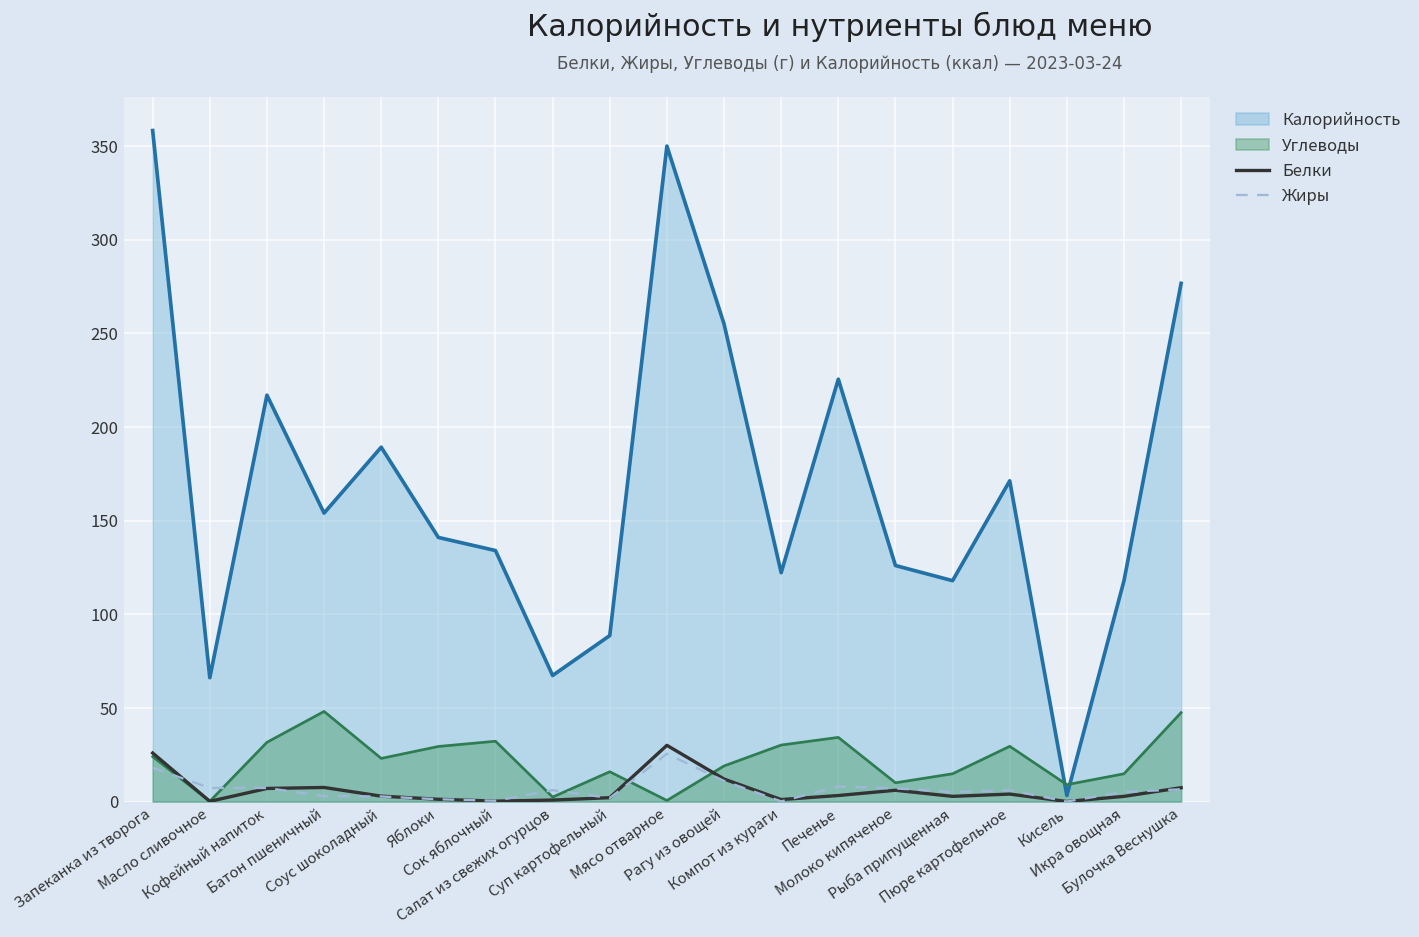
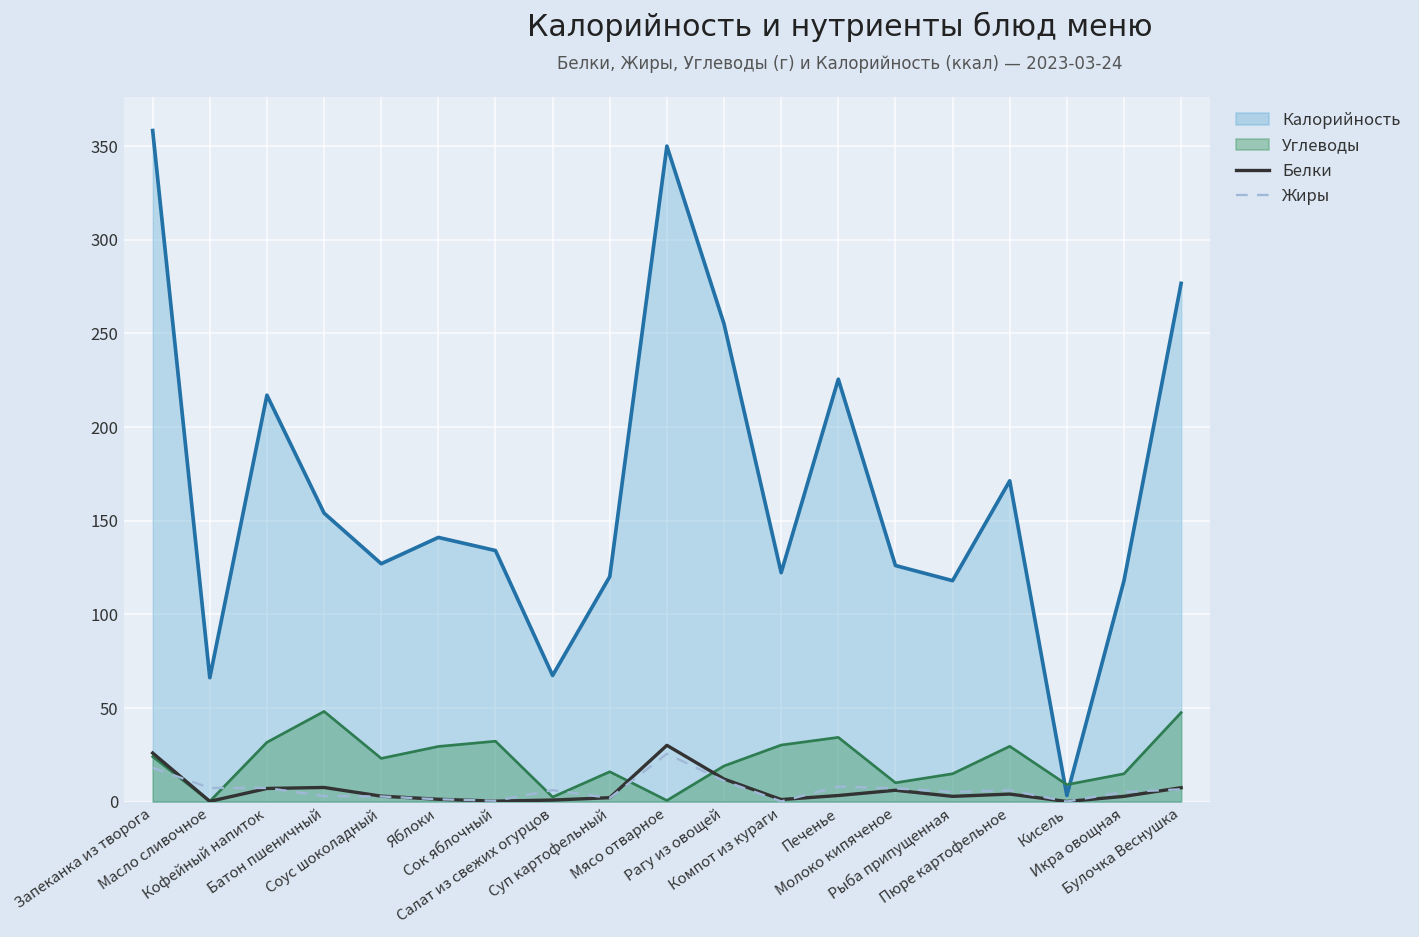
Калорийность, Соус шоколадный: 189 -> 127
Калорийность, Суп картофельный: 89 -> 120
